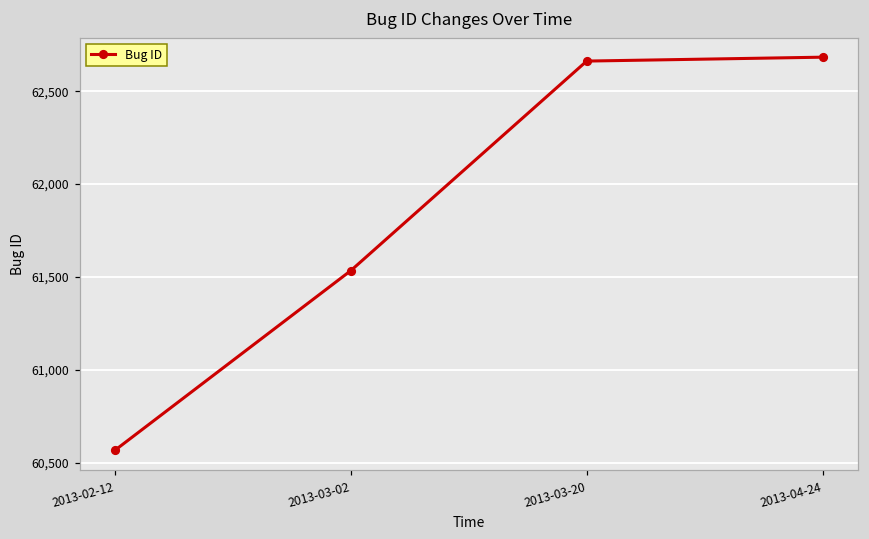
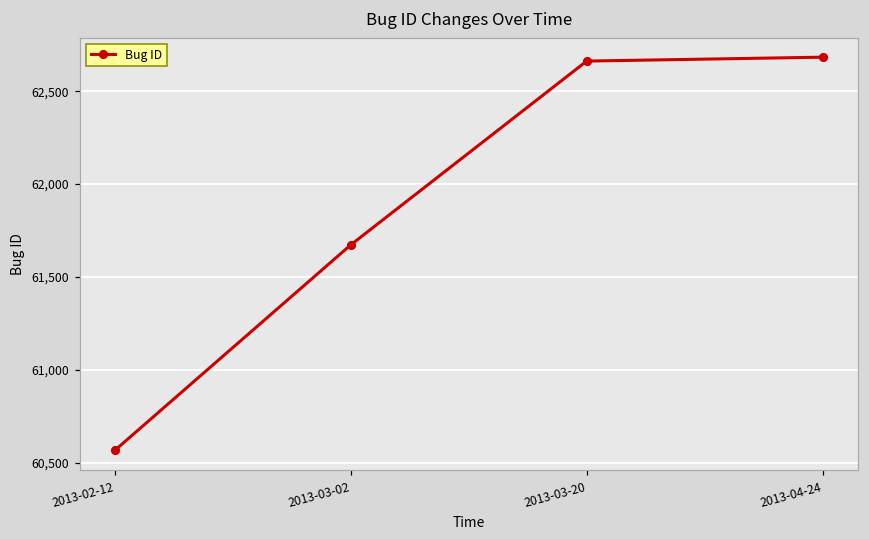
2013-03-02: 61,530 -> 61,670
